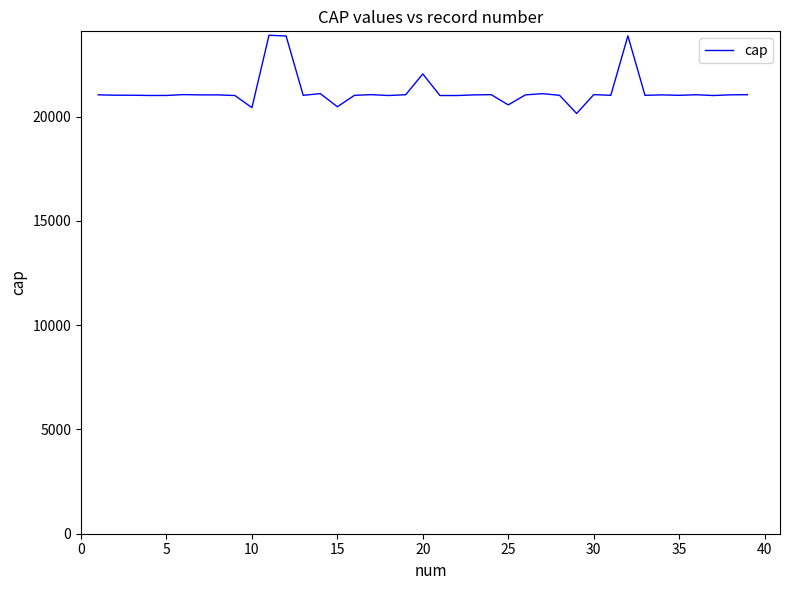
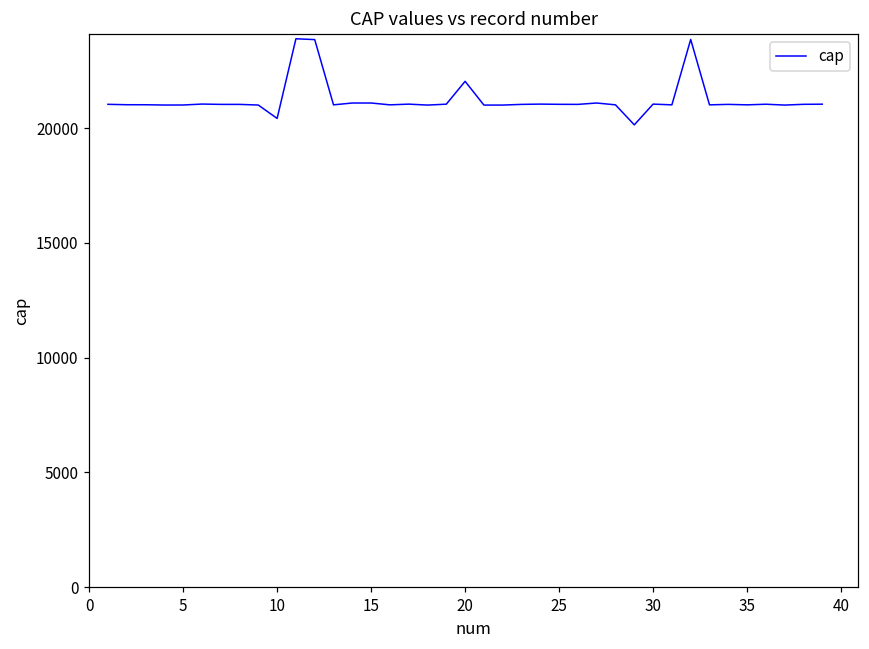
15: 20500 -> 21100
25: 20600 -> 21000
